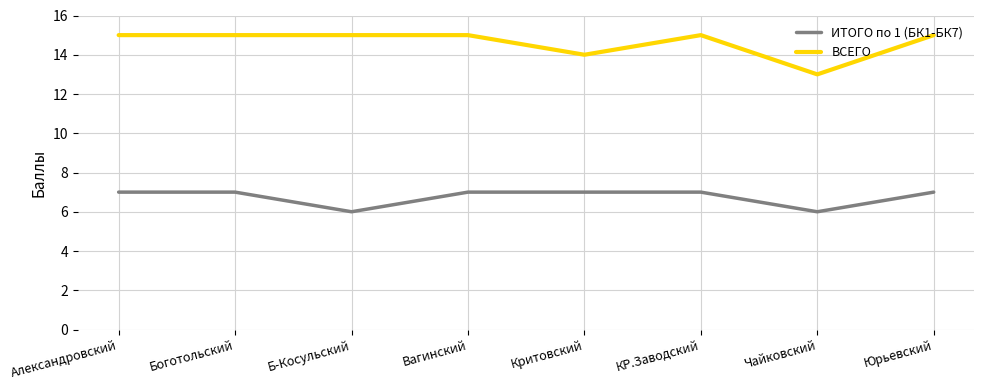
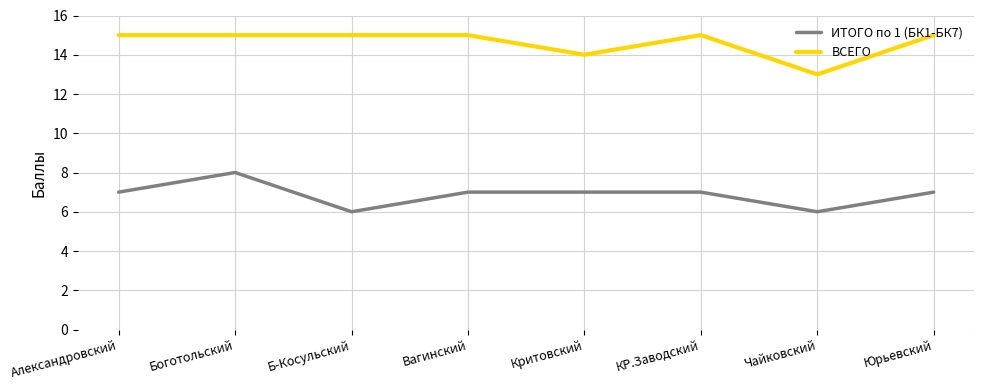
ИТОГО по 1 (БК1-БК7), Боготольский: 7 -> 8
